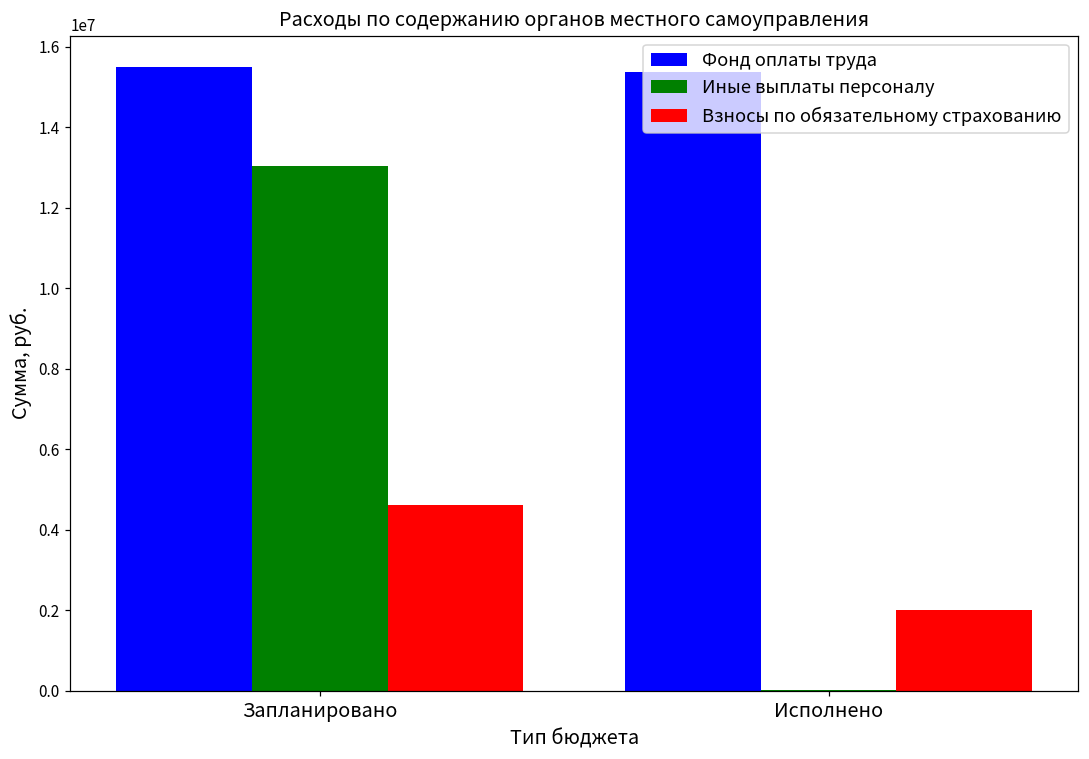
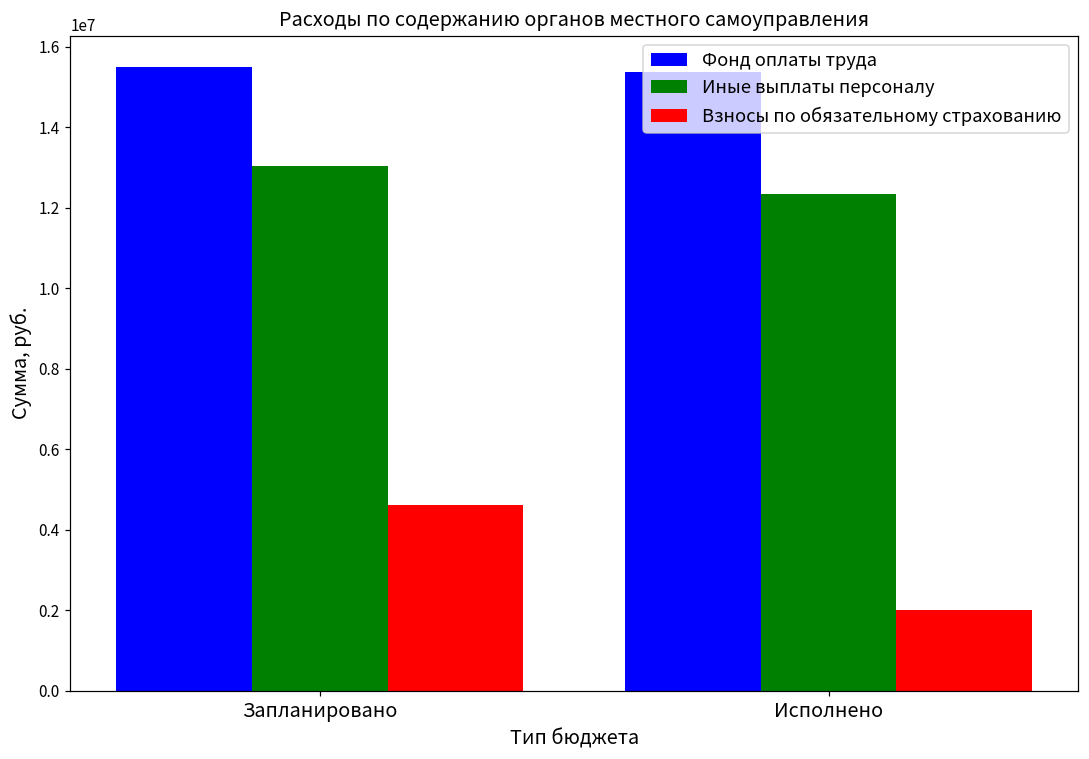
Иные выплаты персоналу, Исполнено: 0 -> 12300000
